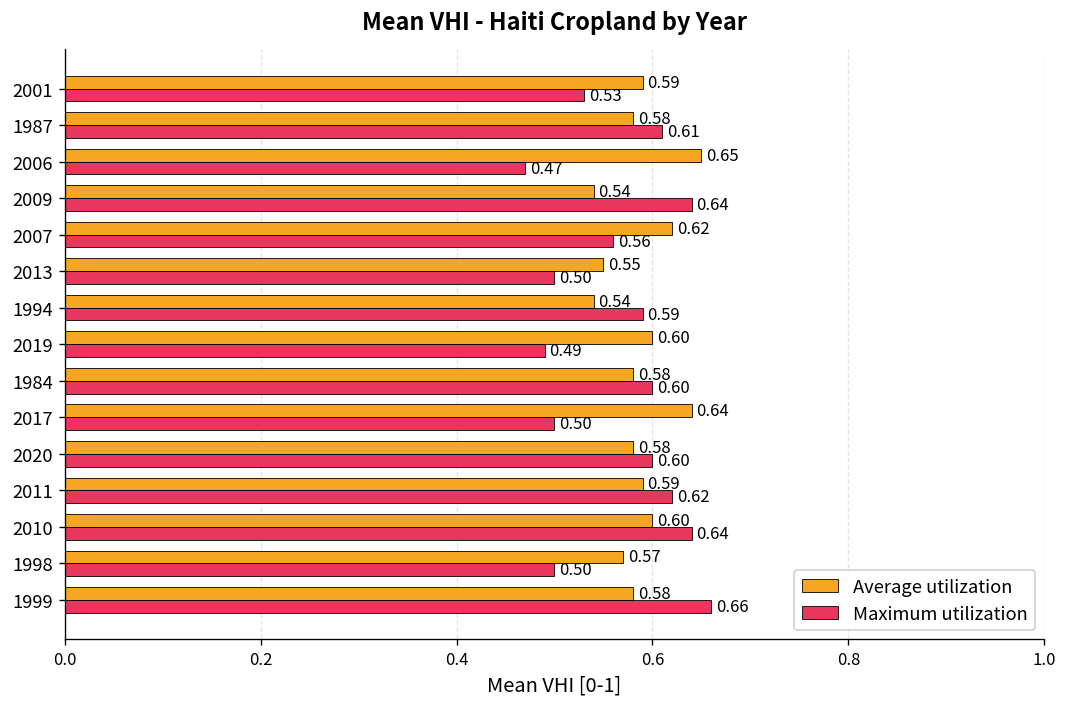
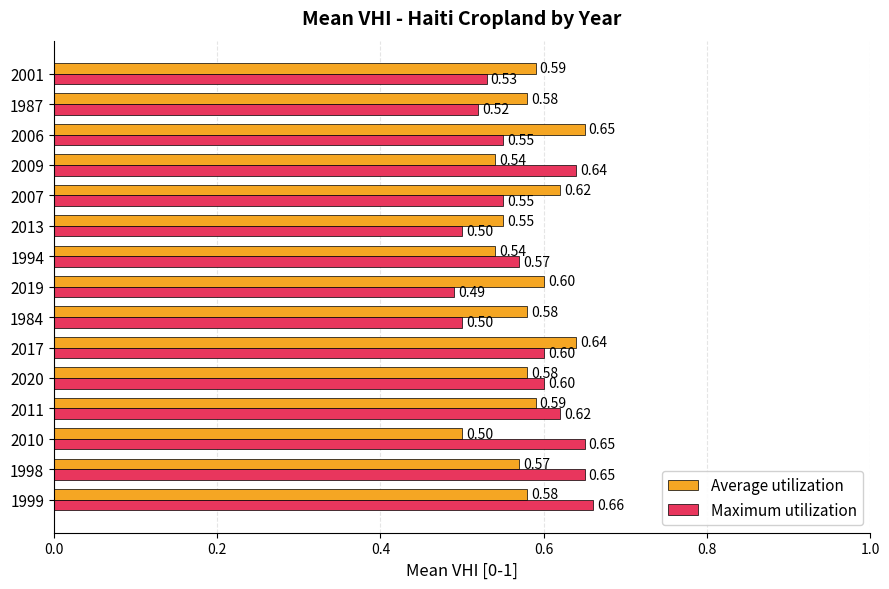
Maximum utilization, 1987: 0.61 -> 0.52
Maximum utilization, 2006: 0.47 -> 0.55
Maximum utilization, 2007: 0.56 -> 0.55
Maximum utilization, 1994: 0.59 -> 0.57
Maximum utilization, 1984: 0.60 -> 0.50
Maximum utilization, 2017: 0.50 -> 0.60
Average utilization, 2010: 0.60 -> 0.50
Maximum utilization, 2010: 0.64 -> 0.65
Maximum utilization, 1998: 0.50 -> 0.65
